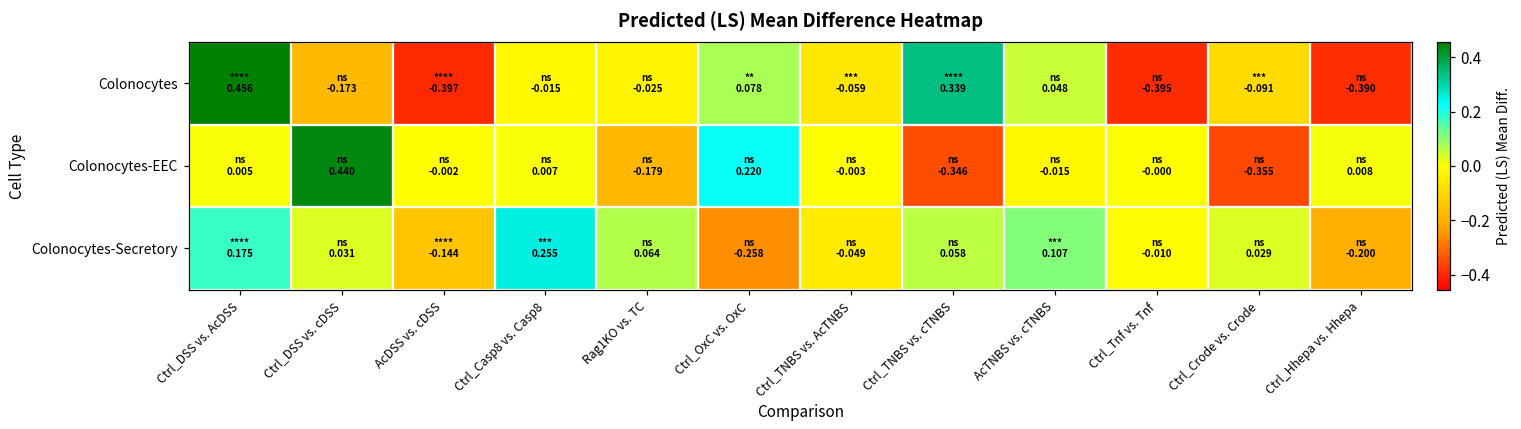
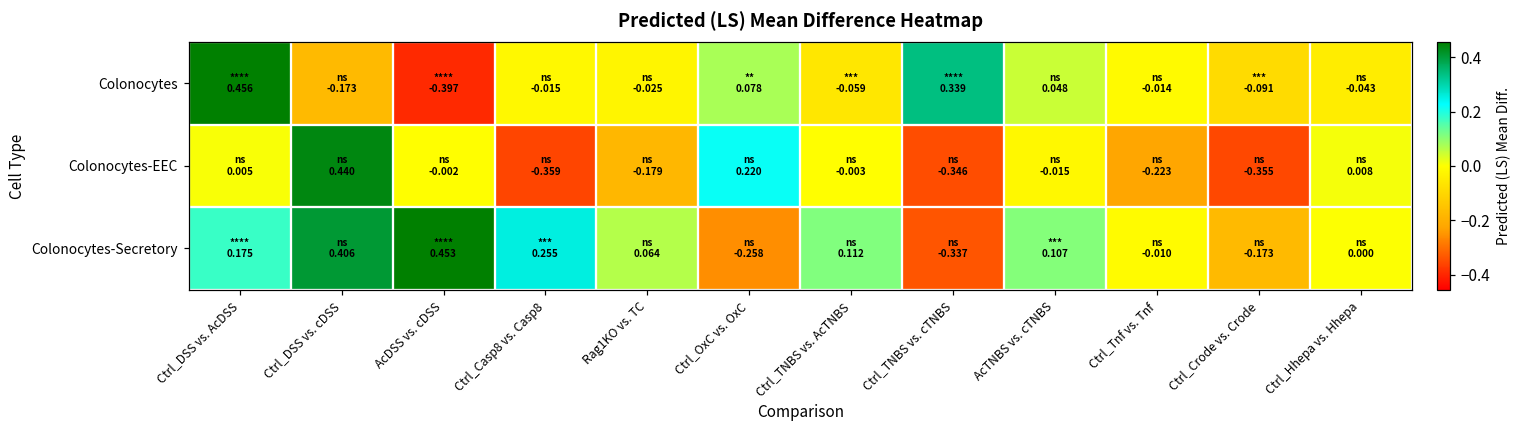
Colonocytes, Ctrl_Tnf vs. Tnf: -0.395 -> -0.014
Colonocytes, Ctrl_Hhepa vs. Hhepa: -0.390 -> -0.043
Colonocytes-EEC, Ctrl_Casp8 vs. Casp8: 0.007 -> -0.359
Colonocytes-EEC, Ctrl_Tnf vs. Tnf: -0.000 -> -0.223
Colonocytes-Secretory, Ctrl_DSS vs. cDSS: 0.031 -> 0.406
Colonocytes-Secretory, AcDSS vs. cDSS: -0.144 -> 0.453
Colonocytes-Secretory, Ctrl_TNBS vs. AcTNBS: -0.049 -> 0.112
Colonocytes-Secretory, Ctrl_TNBS vs. cTNBS: 0.058 -> -0.337
Colonocytes-Secretory, Ctrl_Crode vs. Crode: 0.029 -> -0.173
Colonocytes-Secretory, Ctrl_Hhepa vs. Hhepa: -0.200 -> 0.000
